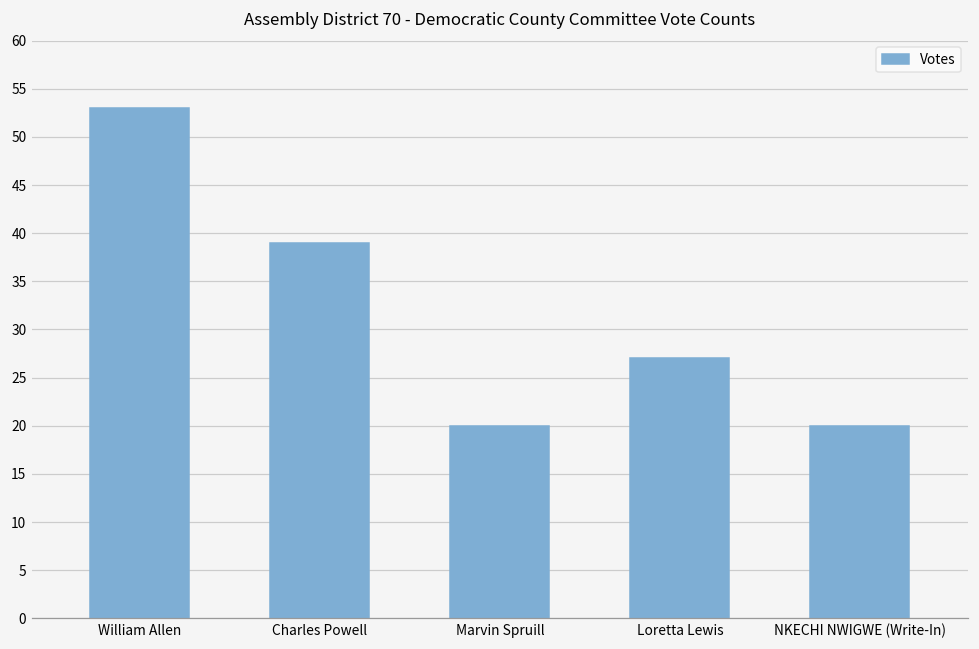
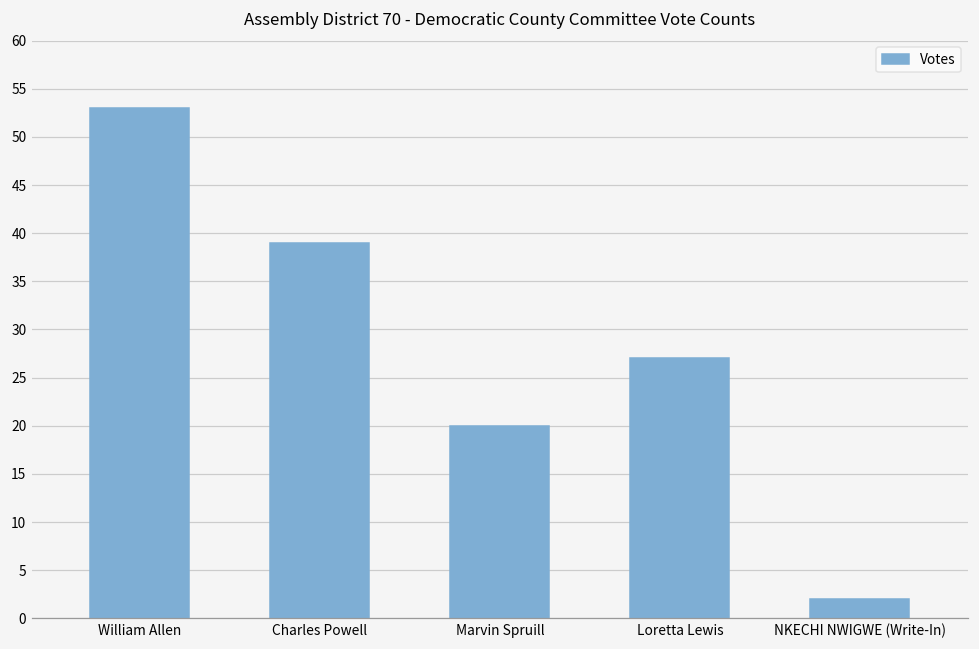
NKECHI NWIGWE (Write-In): 20 -> 2
